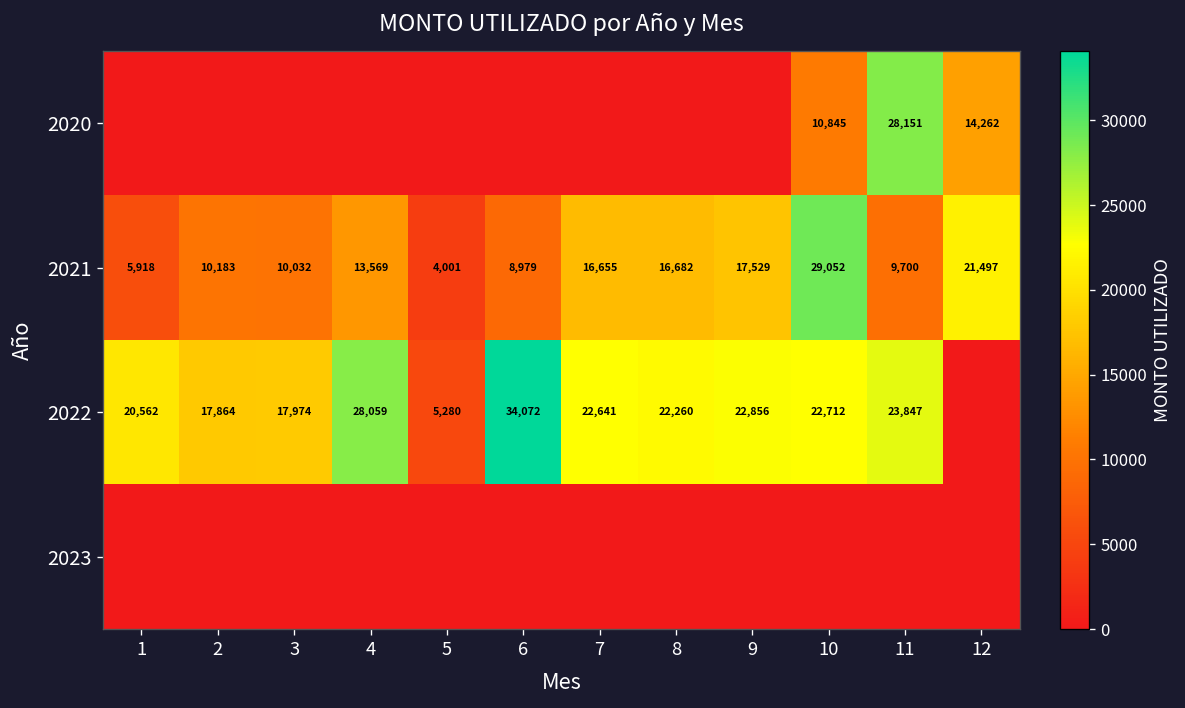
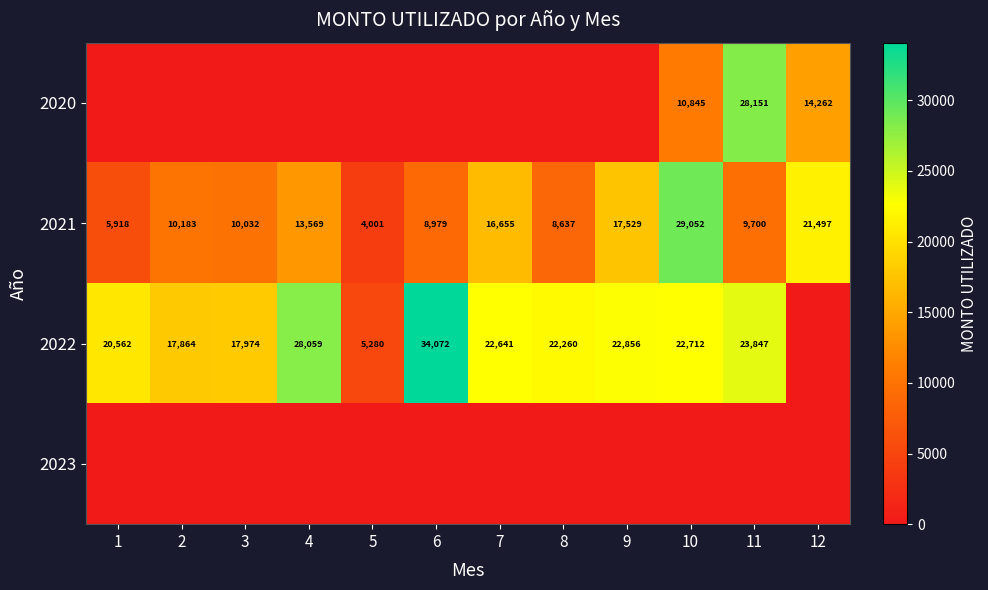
2021, 8: 16,682 -> 8,637
